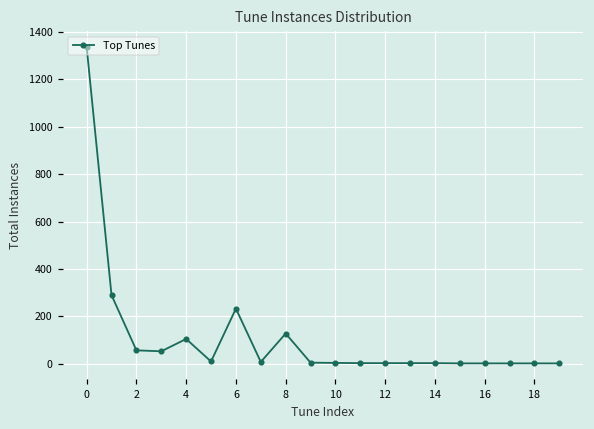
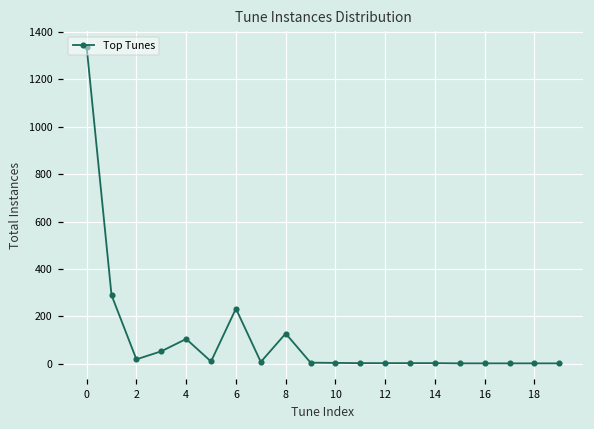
2: 60 -> 20
